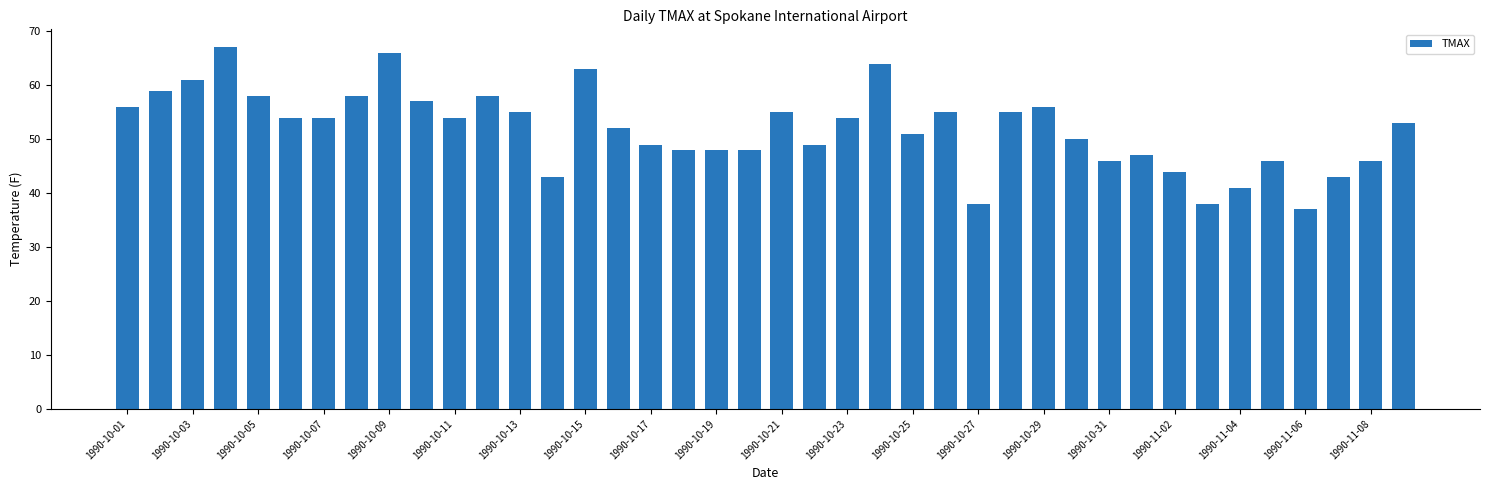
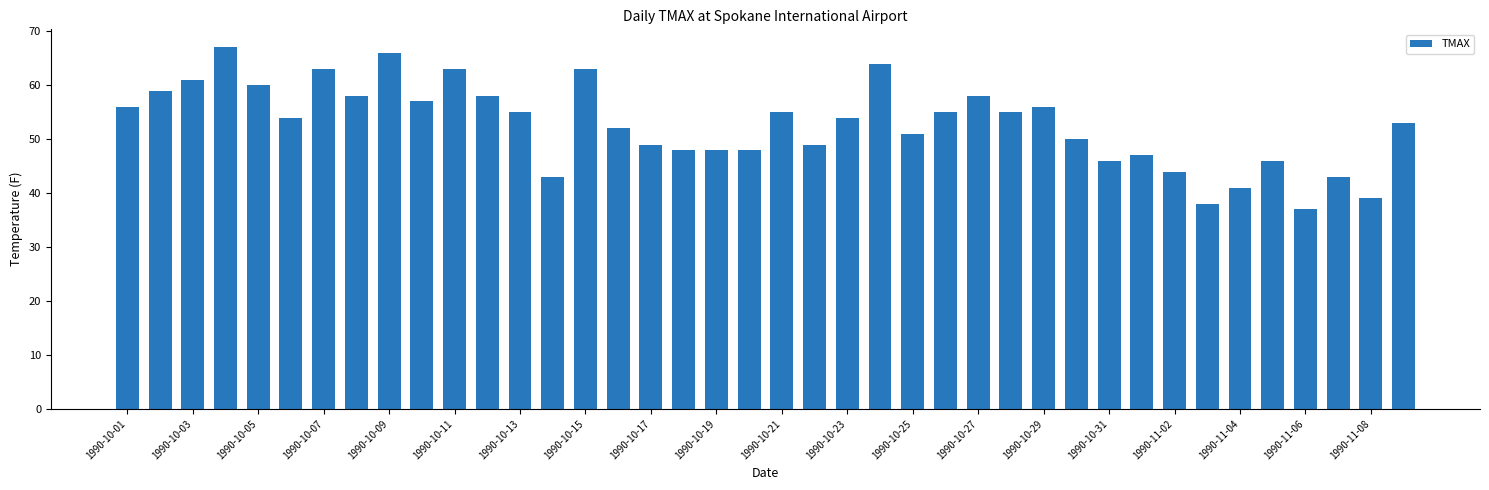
1990-10-05: 58 -> 60
1990-10-07: 54 -> 63
1990-10-11: 54 -> 63
1990-10-27: 38 -> 58
1990-11-08: 46 -> 39
